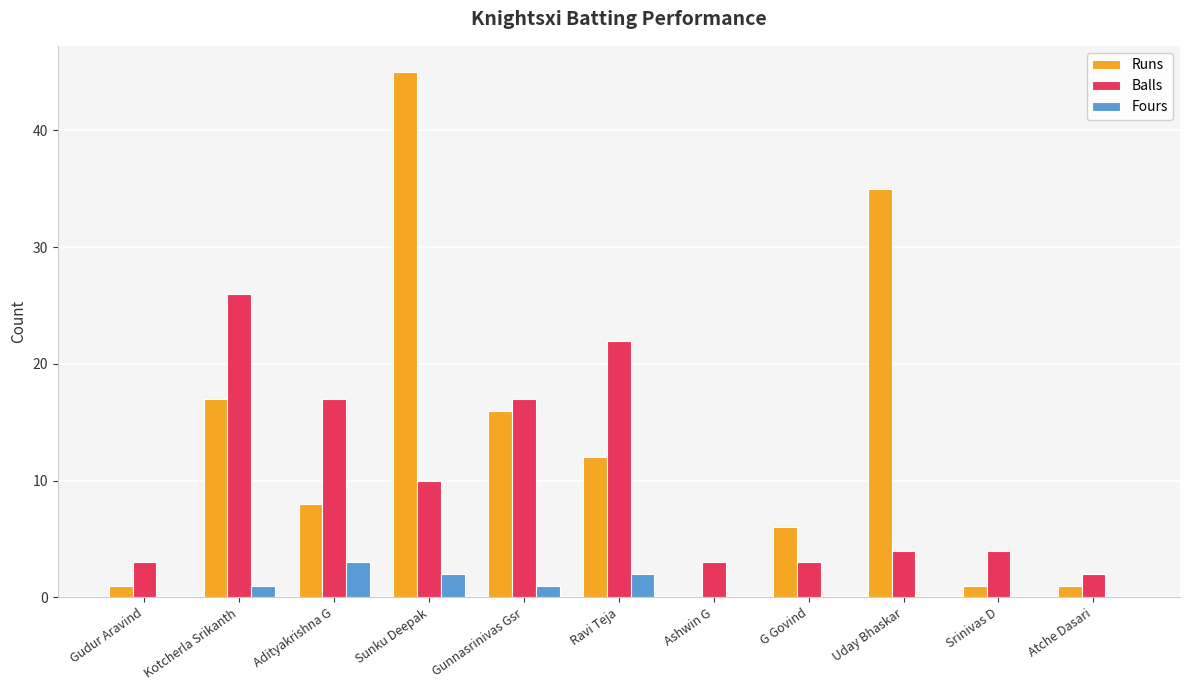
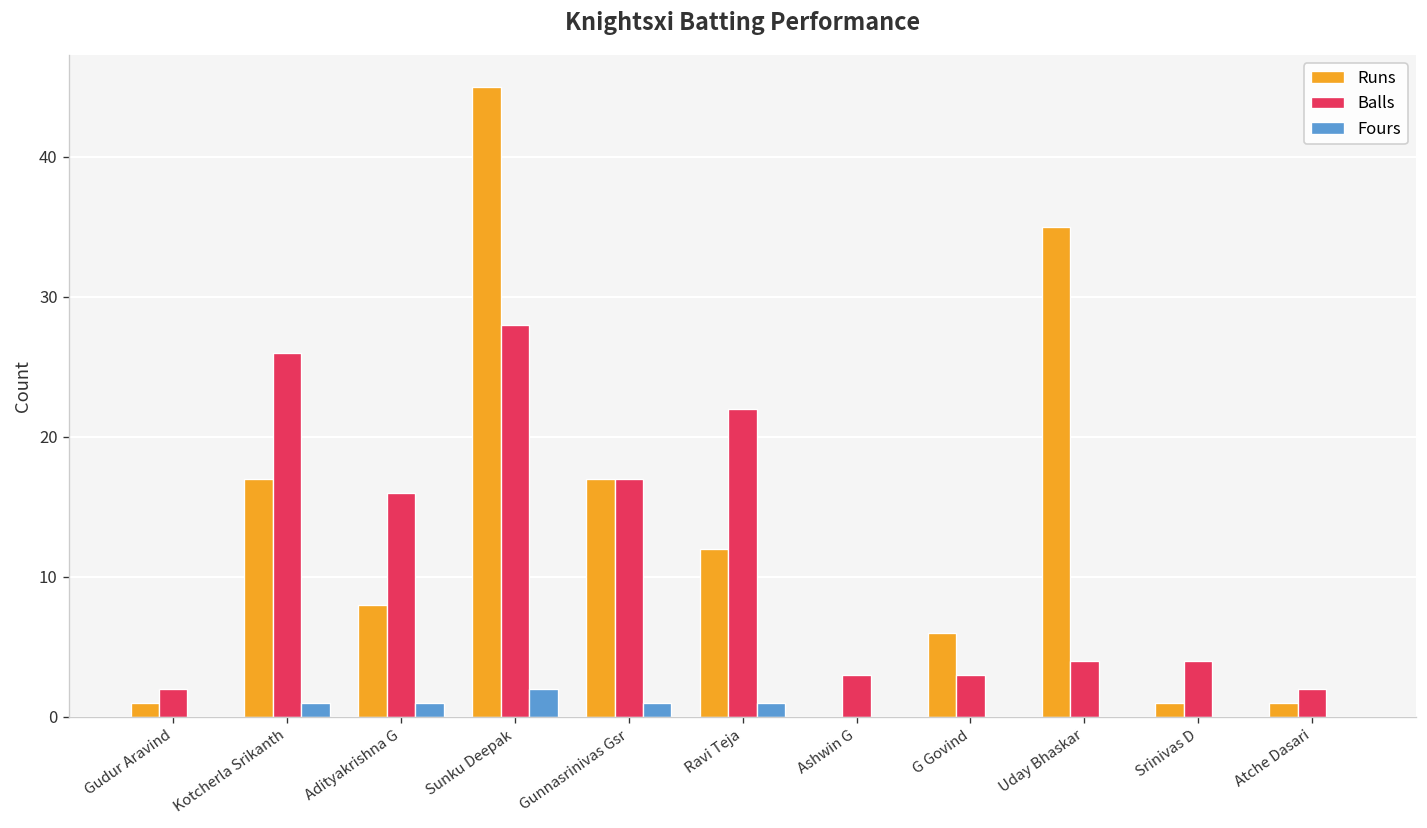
Balls, Gudur Aravind: 3 -> 2
Balls, Adityakrishna G: 17 -> 16
Fours, Adityakrishna G: 3 -> 1
Balls, Sunku Deepak: 10 -> 28
Runs, Gunnasrinivas Gsr: 16 -> 17
Fours, Ravi Teja: 2 -> 1
